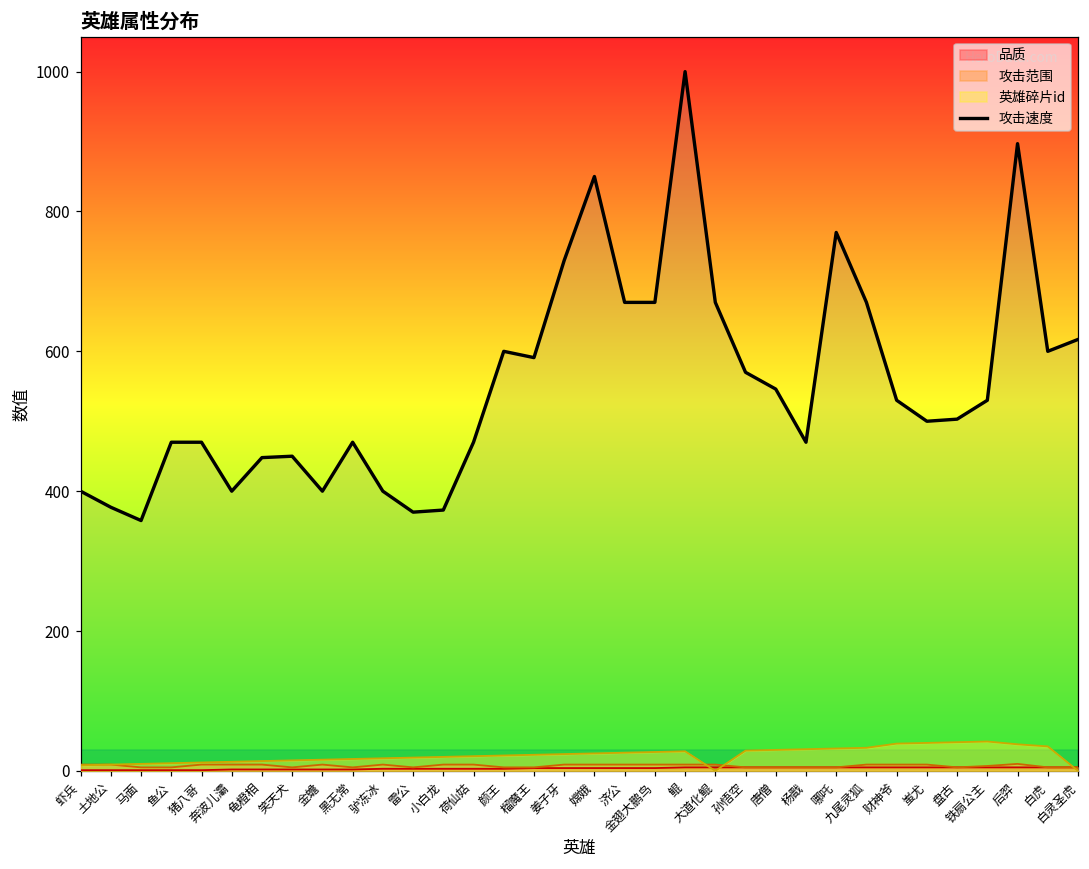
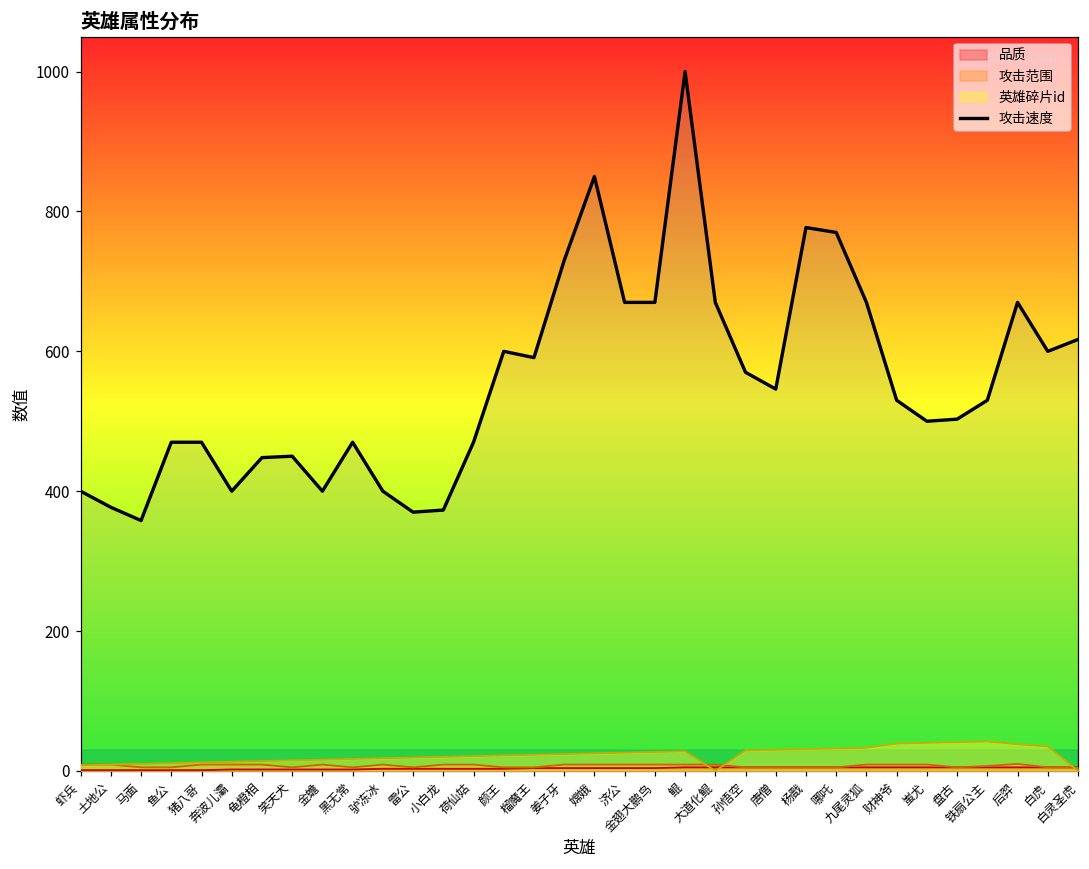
攻击速度, 杨戬: 470 -> 780
攻击速度, 后羿: 900 -> 670
